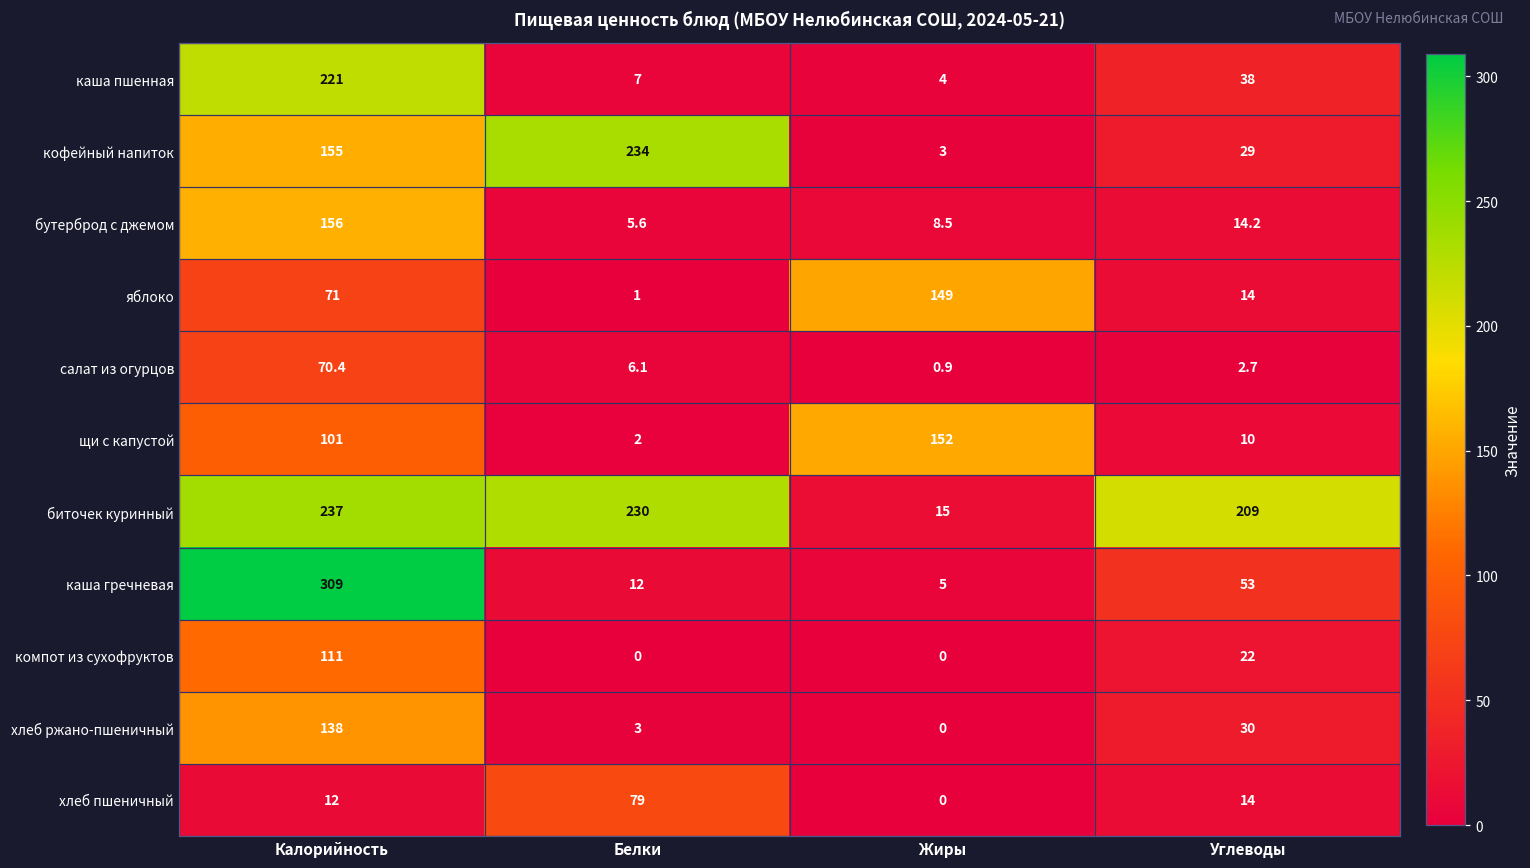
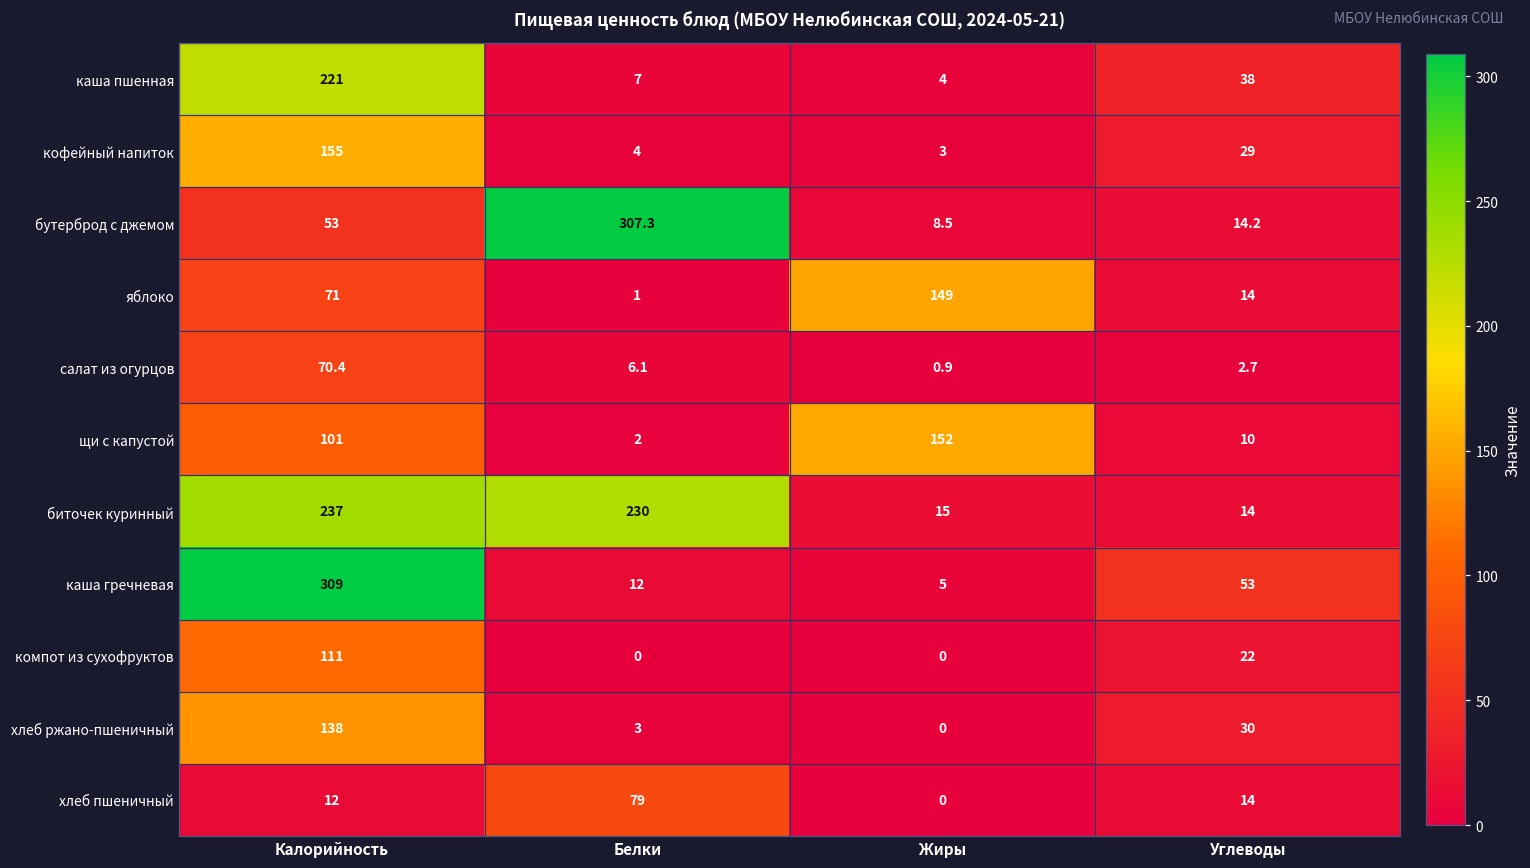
кофейный напиток, Белки: 234 -> 4
бутерброд с джемом, Калорийность: 156 -> 53
бутерброд с джемом, Белки: 5.6 -> 307.3
биточек куринный, Углеводы: 209 -> 14
